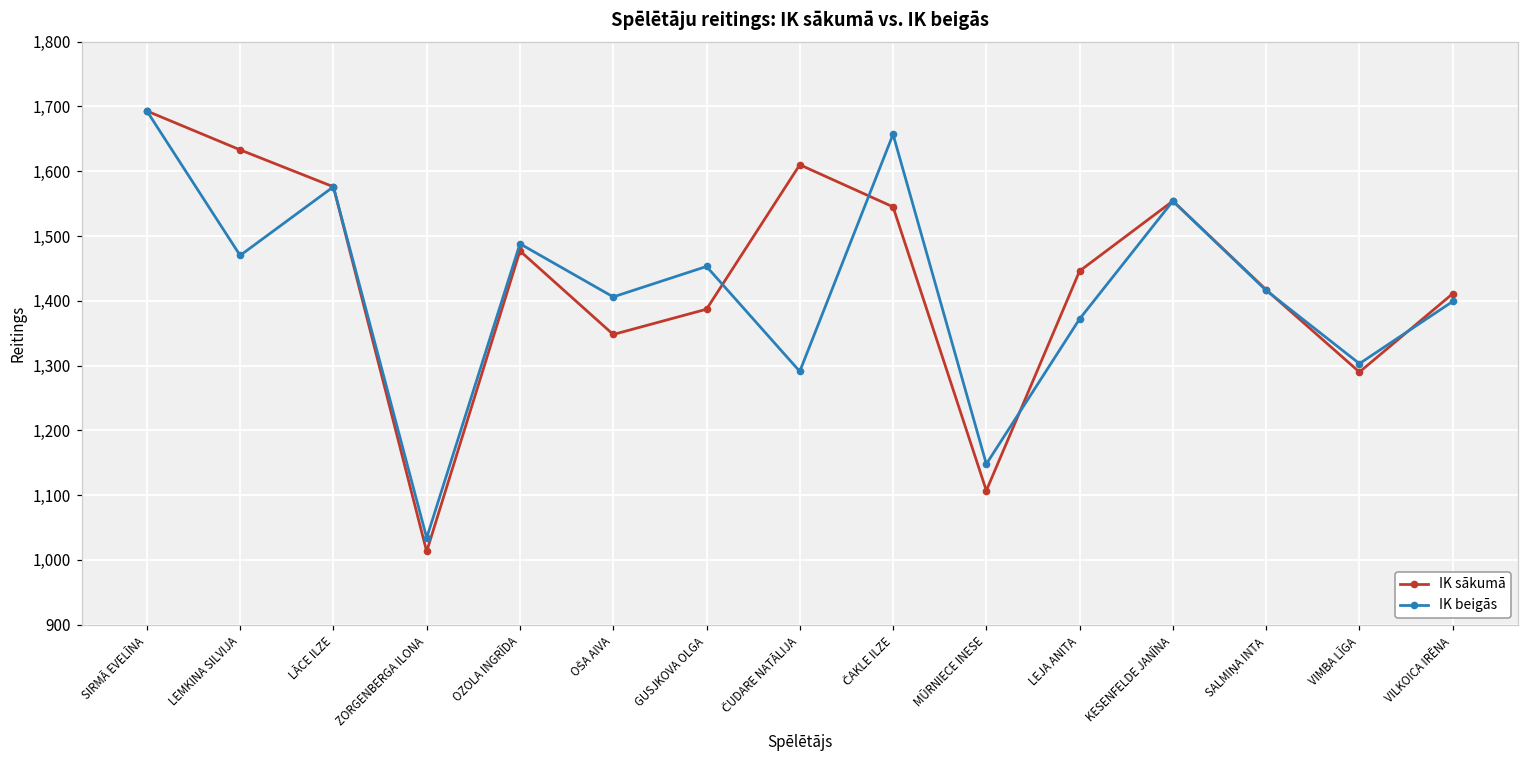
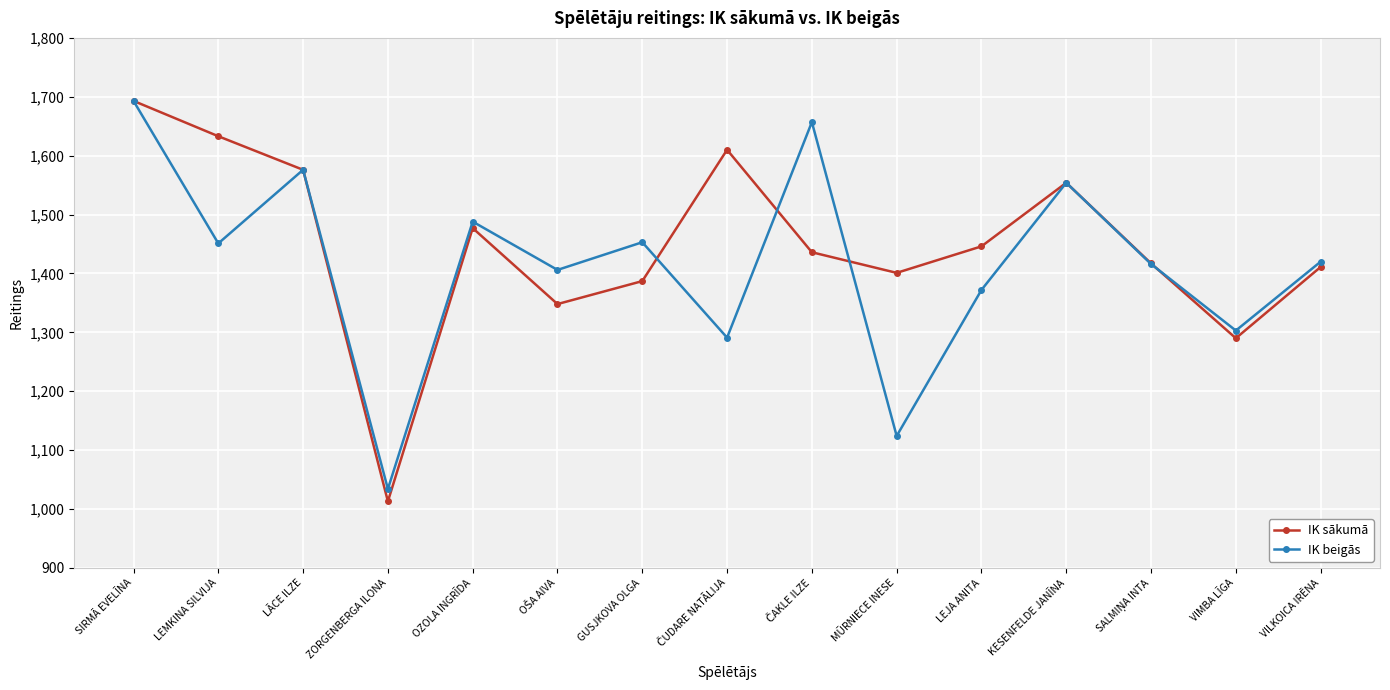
IK beigās, LEMKINA SILVIJA: 1,470 -> 1,450
IK sākumā, ČAKLE ILZE: 1,550 -> 1,440
IK sākumā, MŪRNIECE INESE: 1,110 -> 1,400
IK beigās, MŪRNIECE INESE: 1,150 -> 1,120
IK beigās, VILKOICA IRĒNA: 1,400 -> 1,420
